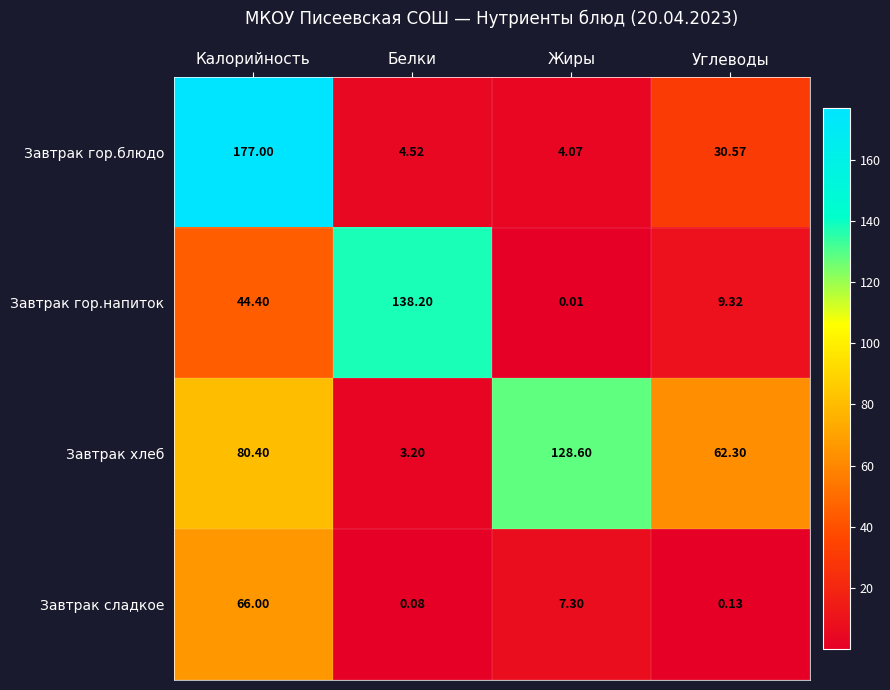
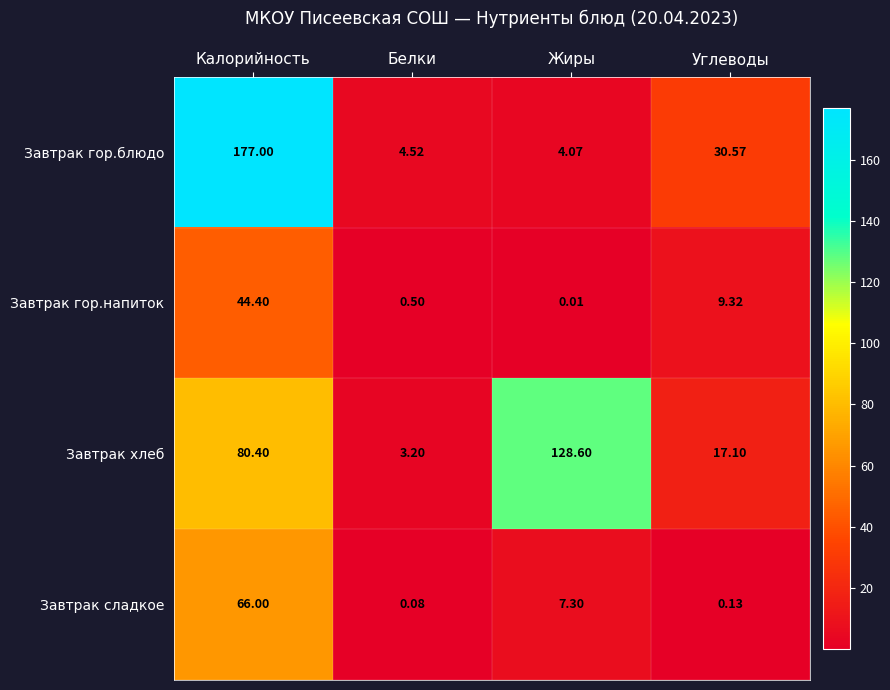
Завтрак гор.напиток, Белки: 138.20 -> 0.50
Завтрак хлеб, Углеводы: 62.30 -> 17.10
